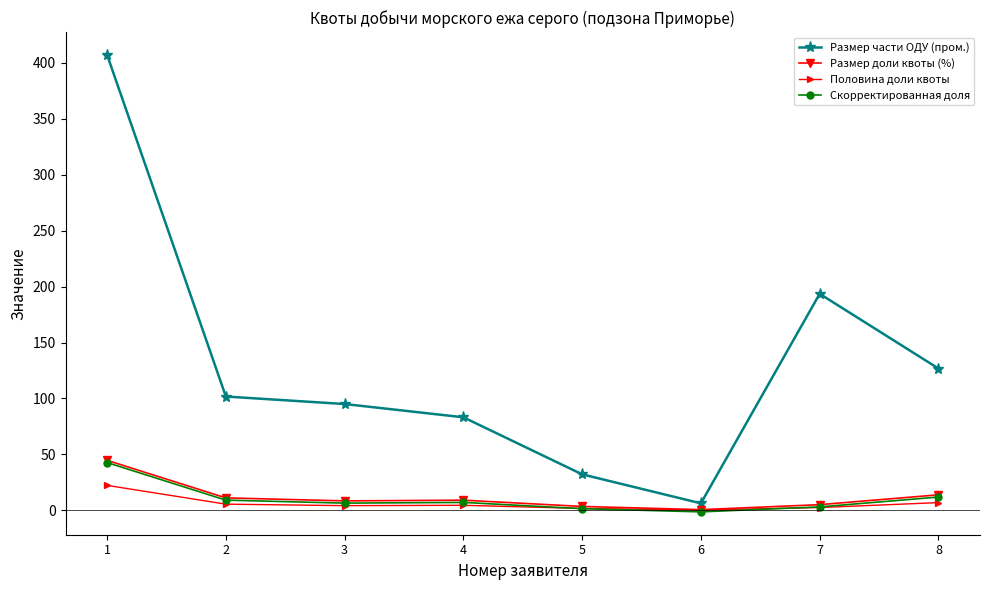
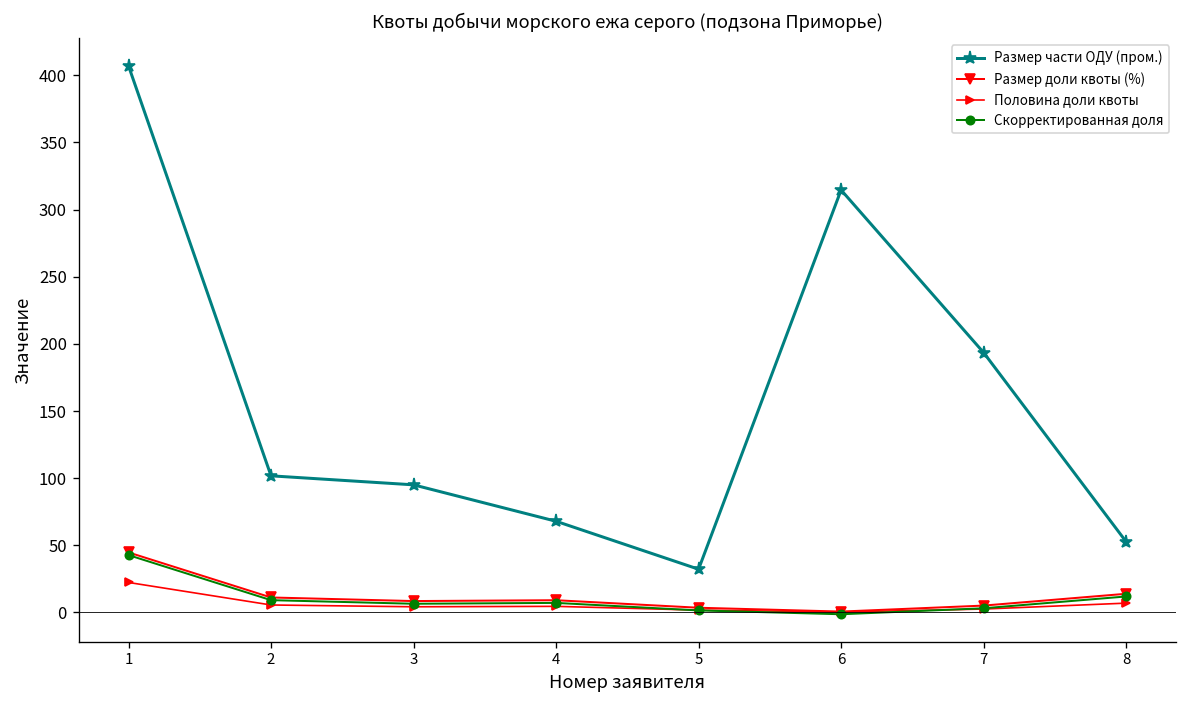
Размер части ОДУ (пром.), 4: 83 -> 68
Размер части ОДУ (пром.), 6: 6 -> 315
Размер части ОДУ (пром.), 8: 127 -> 53
